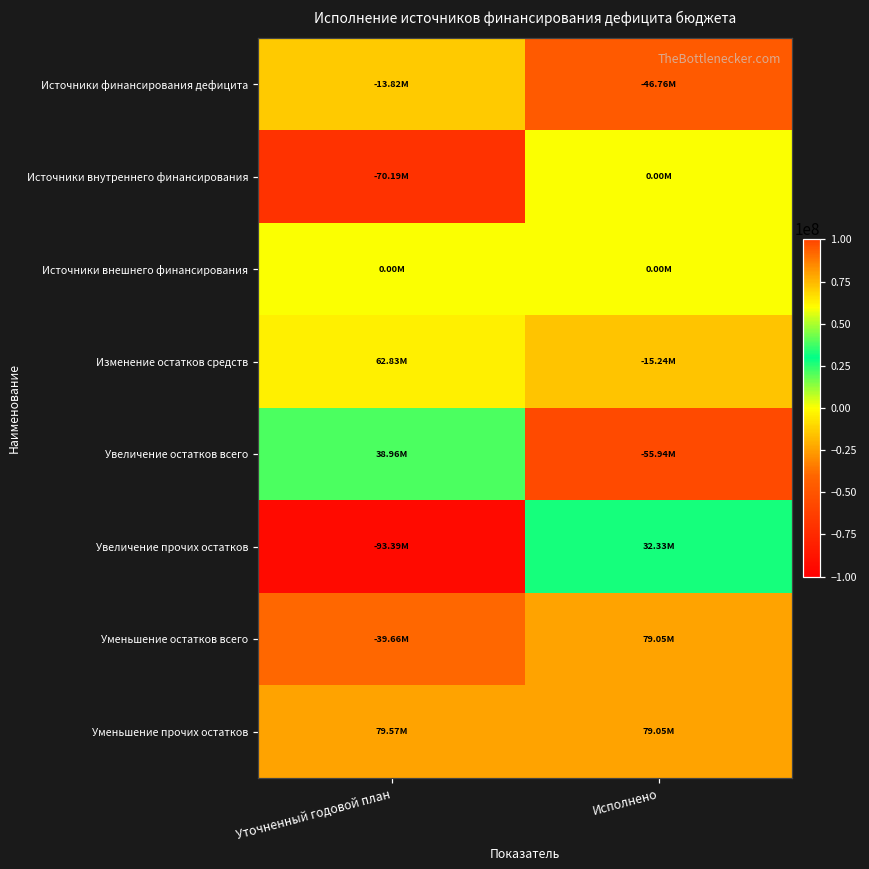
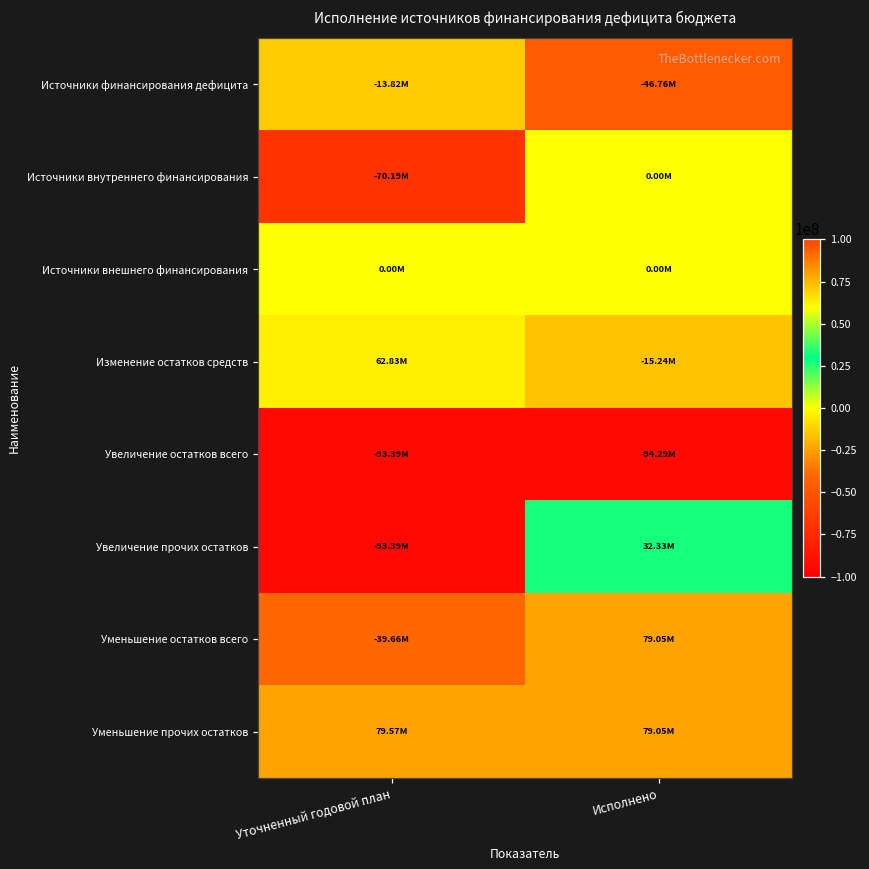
Увеличение остатков всего, Уточненный годовой план: 38.96M -> -93.39M
Увеличение остатков всего, Исполнено: -55.94M -> -94.29M
